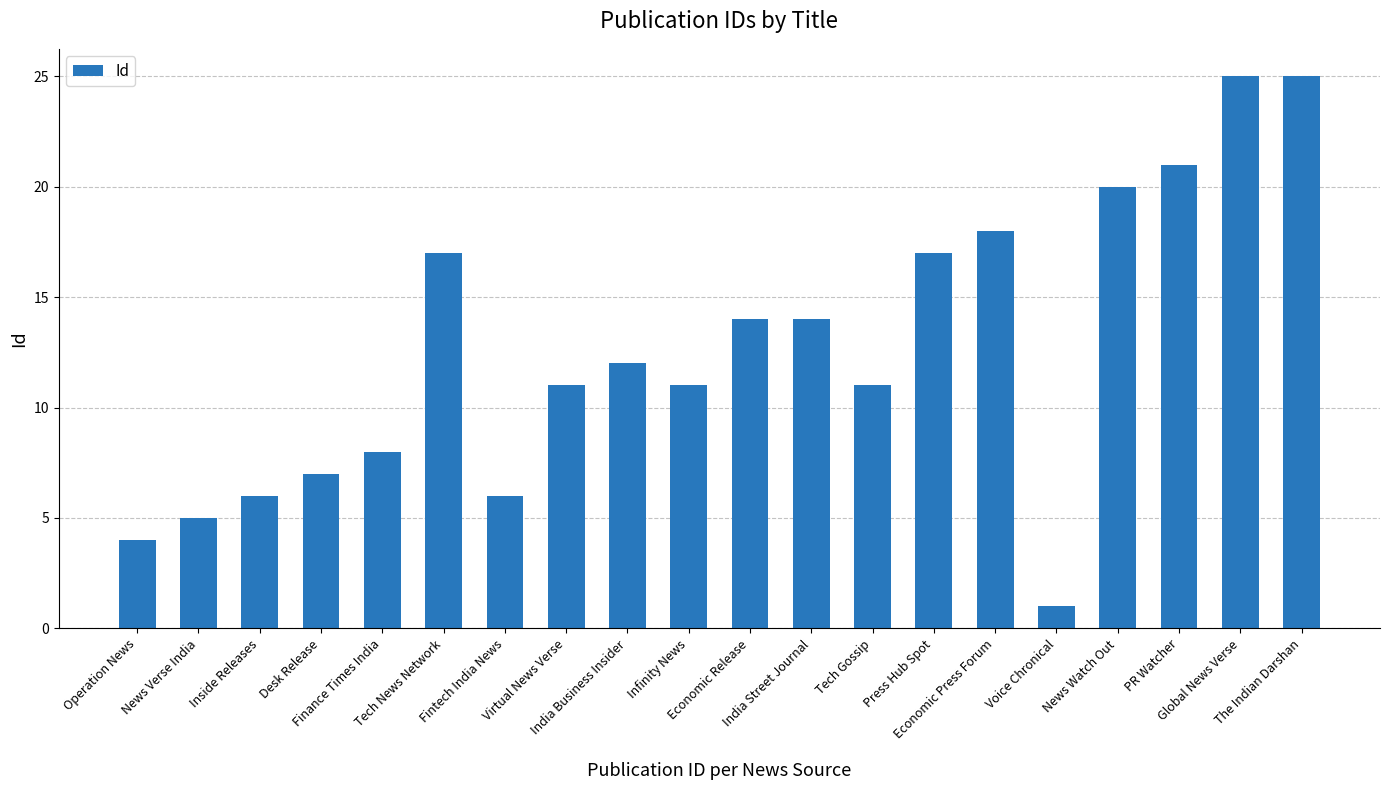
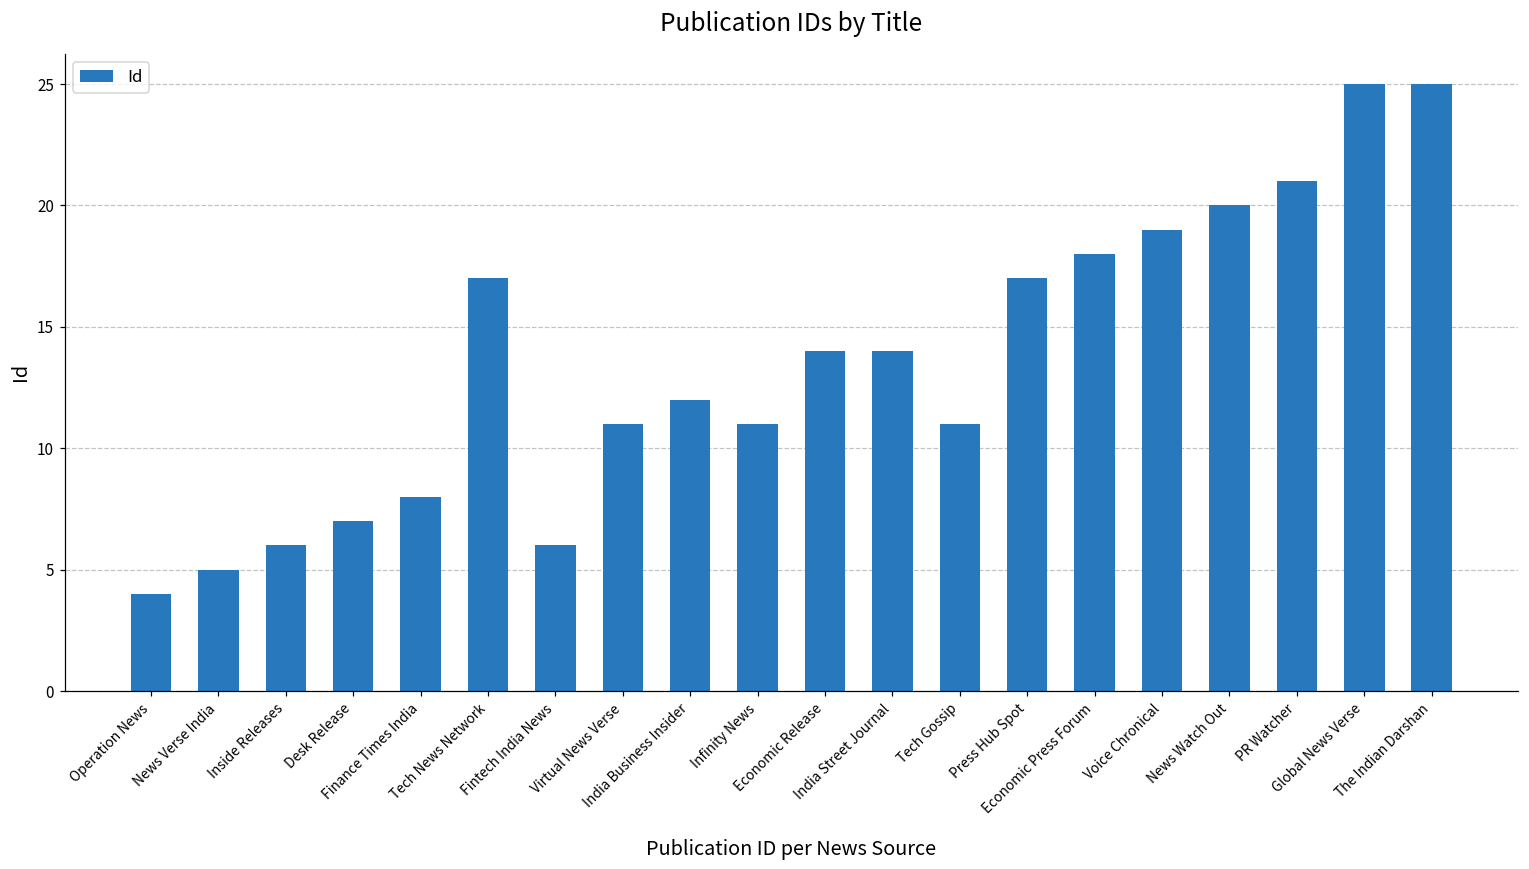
Voice Chronical: 1 -> 19
